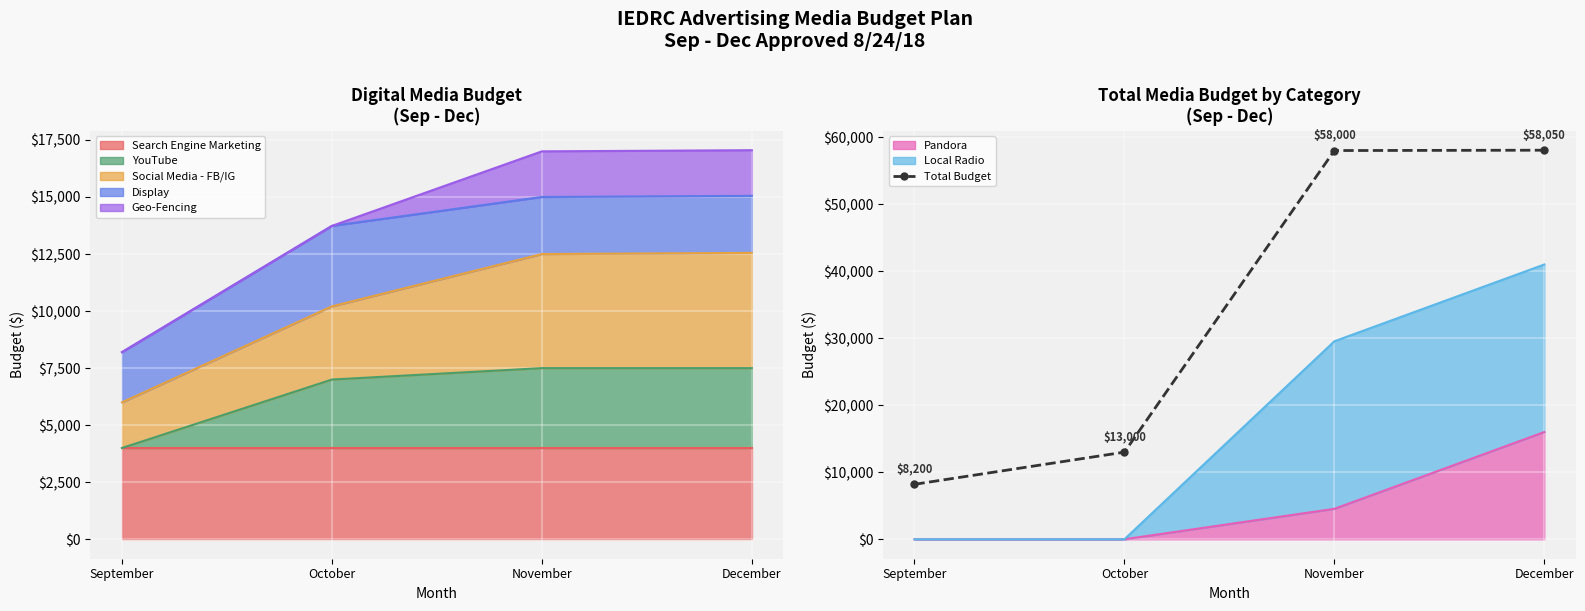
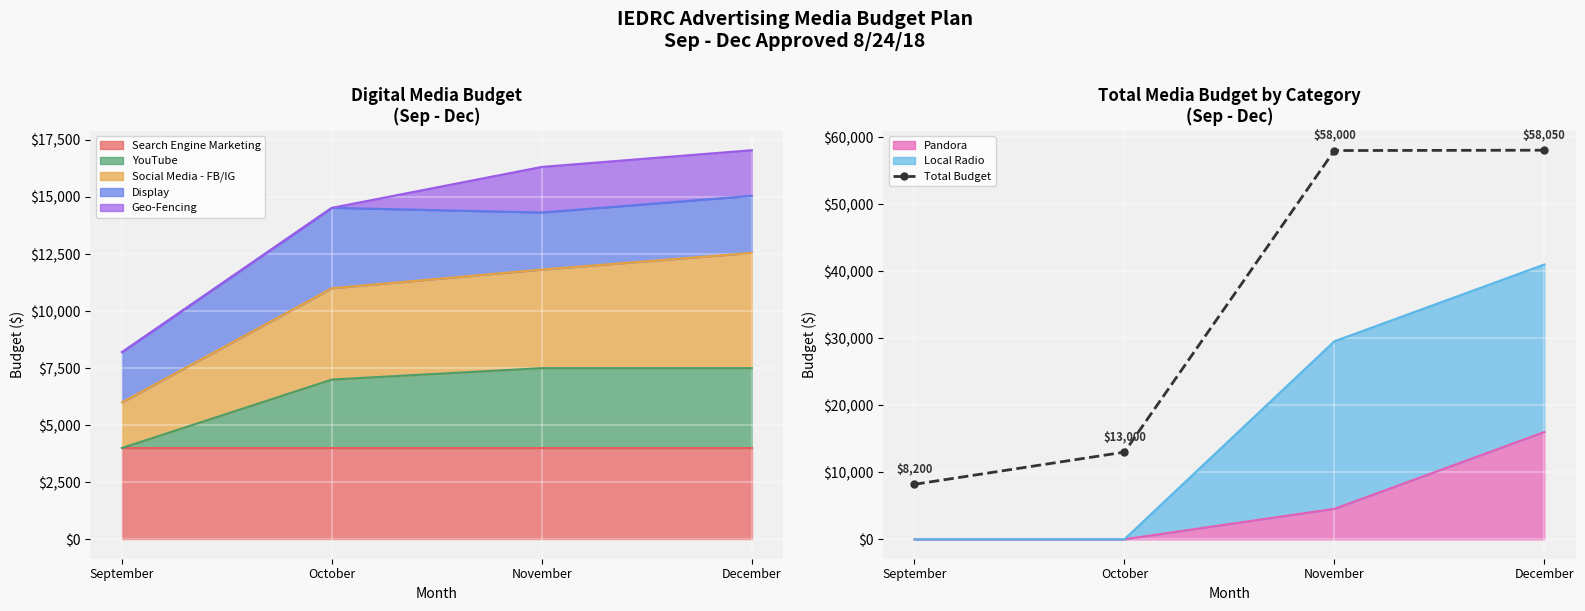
Digital Media Budget (Sep - Dec), Social Media - FB/IG, October: $3,200 -> $4,000
Digital Media Budget (Sep - Dec), Social Media - FB/IG, November: $5,000 -> $4,300
